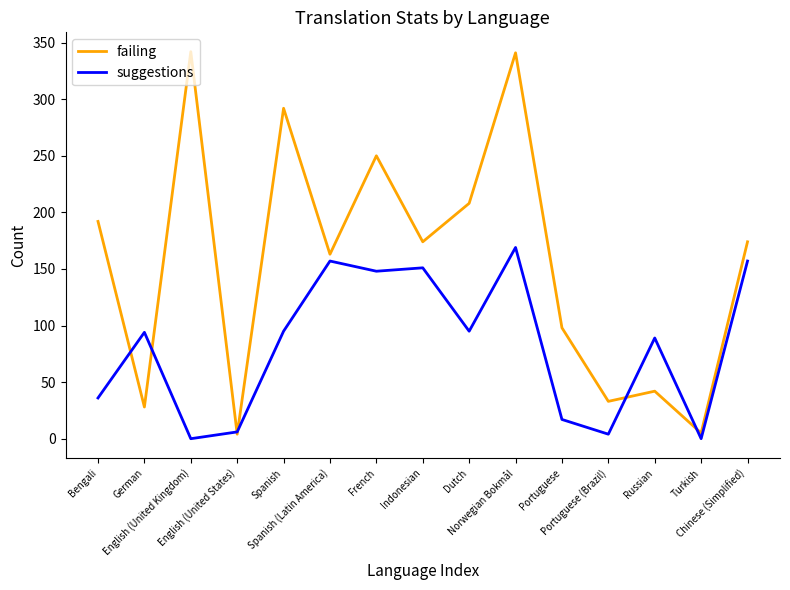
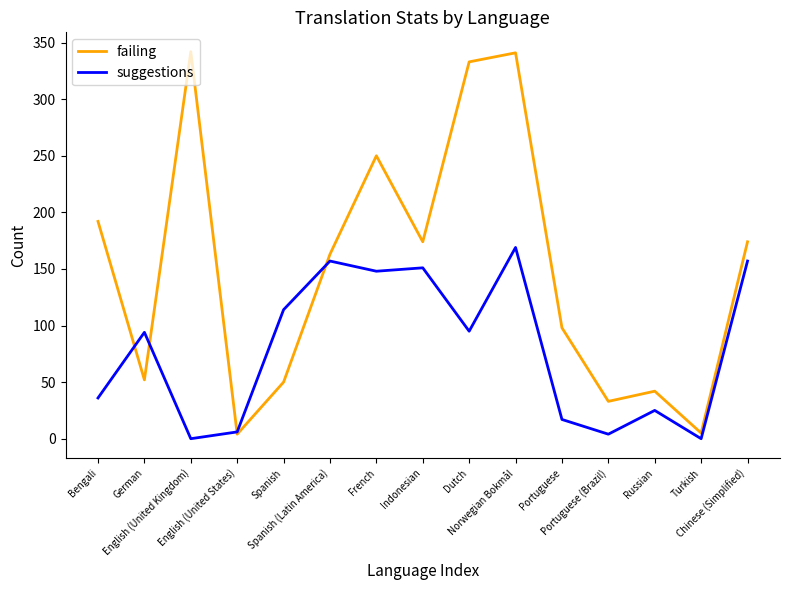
failing, German: 28 -> 52
failing, Spanish: 292 -> 50
suggestions, Spanish: 95 -> 114
failing, Dutch: 208 -> 333
suggestions, Russian: 89 -> 25
